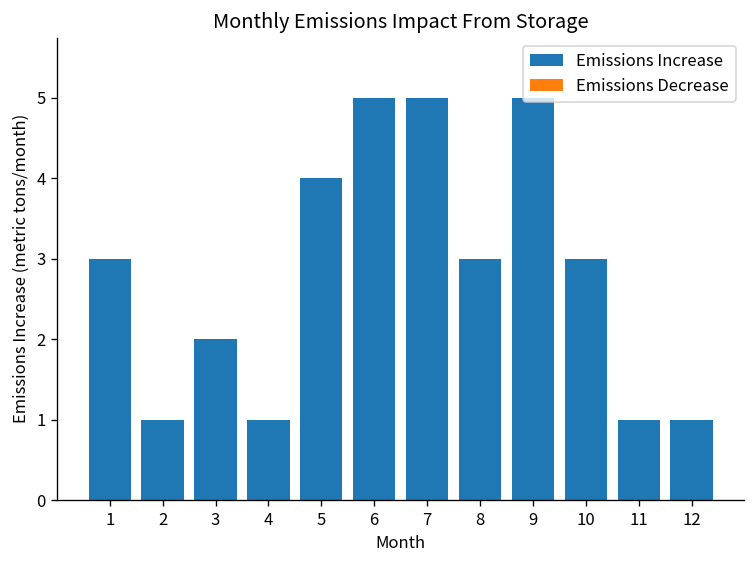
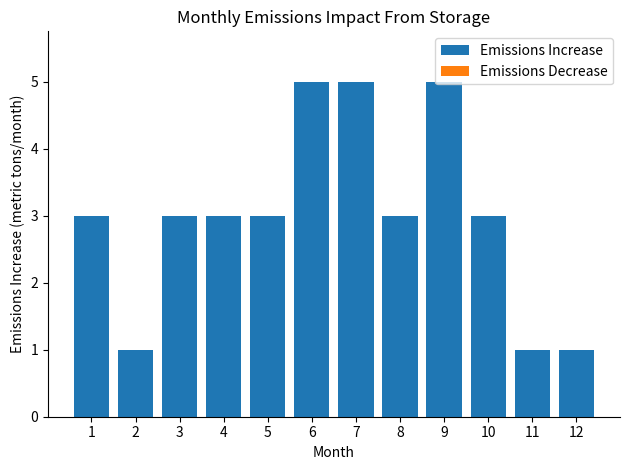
Emissions Increase, 3: 2 -> 3
Emissions Increase, 4: 1 -> 3
Emissions Increase, 5: 4 -> 3
